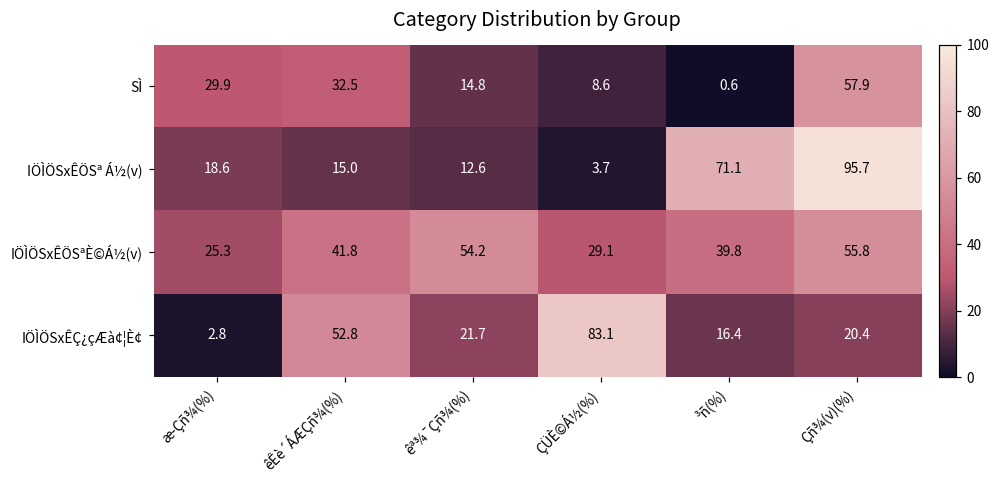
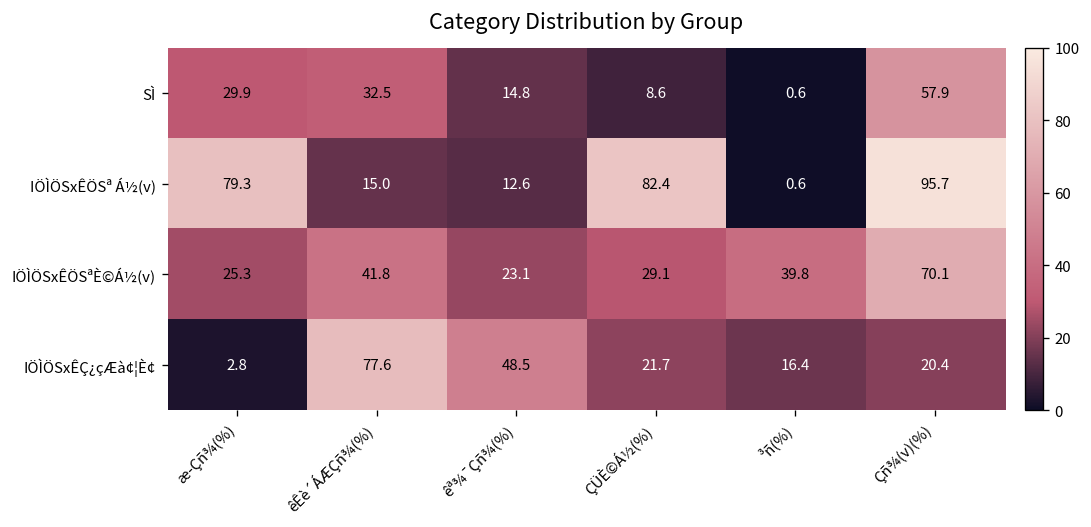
IÖÌÖSxÊÖSª Á½(v), æ­Çñ¾(%): 18.6 -> 79.3
IÖÌÖSxÊÖSª Á½(v), ÇÜÈ©Á½(%): 3.7 -> 82.4
IÖÌÖSxÊÖSª Á½(v), ³ñ(%): 71.1 -> 0.6
IÖÌÖSxÊÖSªÈ©Á½(v), êª¾¯Çñ¾(%): 54.2 -> 23.1
IÖÌÖSxÊÖSªÈ©Á½(v), Çñ¾(v)(%): 55.8 -> 70.1
IÖÌÖSxÊÇ¿çÆà¢¦È¢, êÊè´ÁÆÇñ¾(%): 52.8 -> 77.6
IÖÌÖSxÊÇ¿çÆà¢¦È¢, êª¾¯Çñ¾(%): 21.7 -> 48.5
IÖÌÖSxÊÇ¿çÆà¢¦È¢, ÇÜÈ©Á½(%): 83.1 -> 21.7
